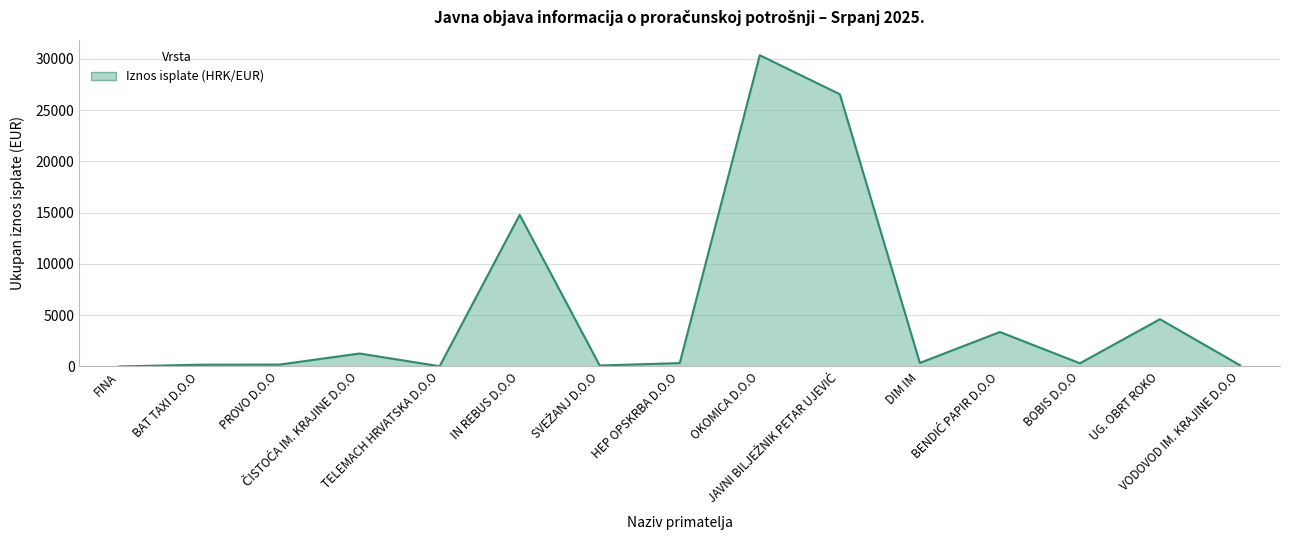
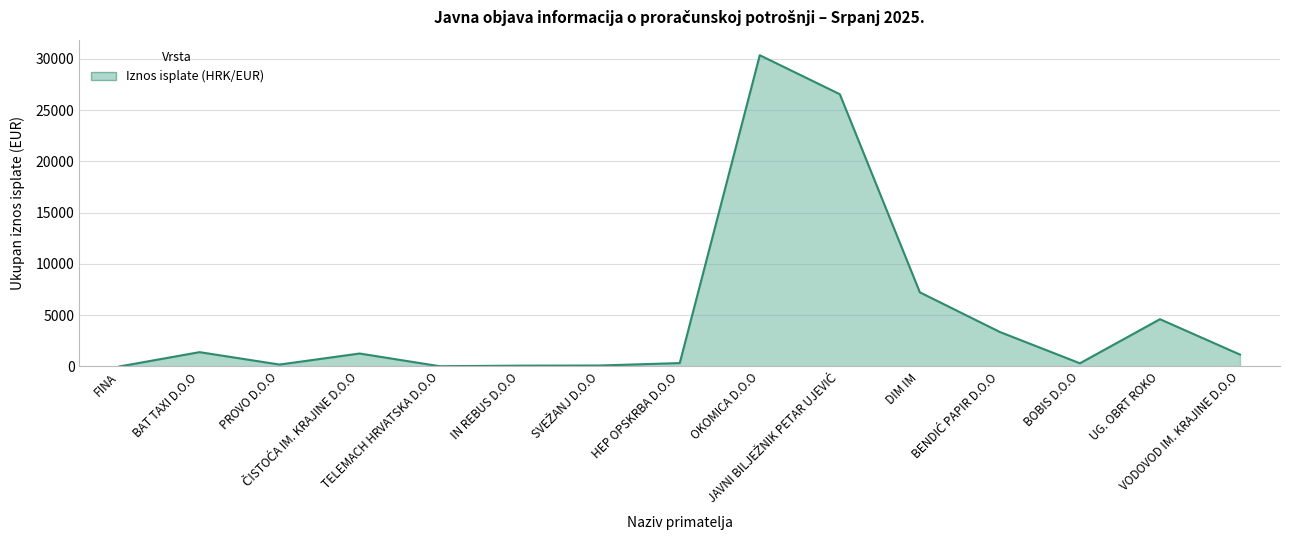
BAT TAXI D.O.O: 200 -> 1400
IN REBUS D.O.O: 14800 -> 100
DIM IM: 300 -> 7200
VODOVOD IM. KRAJINE D.O.O: 100 -> 1200
